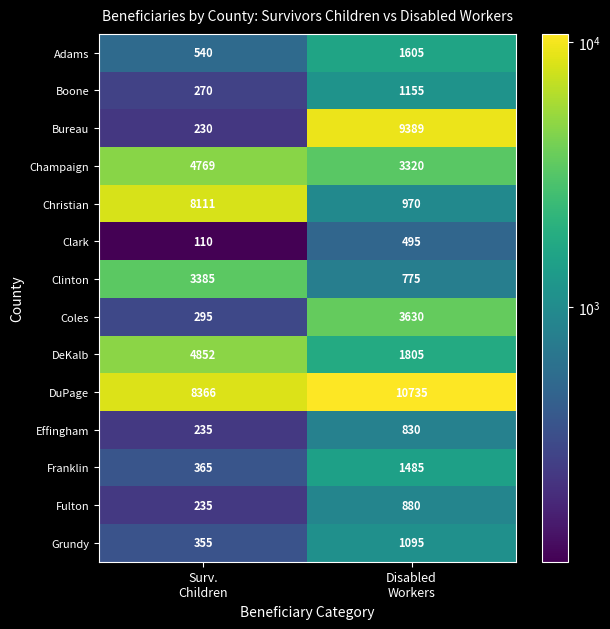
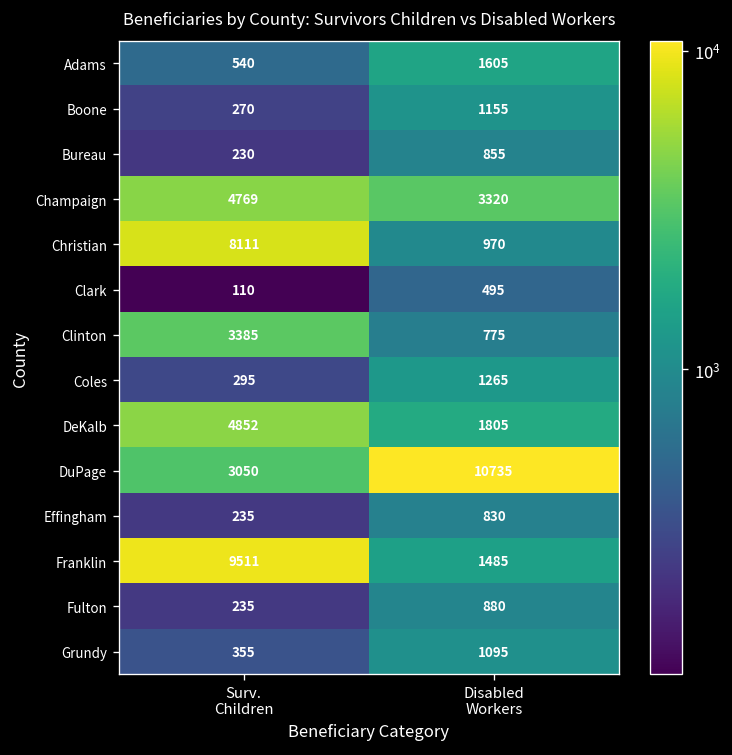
Bureau, Disabled Workers: 9389 -> 855
Coles, Disabled Workers: 3630 -> 1265
DuPage, Surv. Children: 8366 -> 3050
Franklin, Surv. Children: 365 -> 9511
